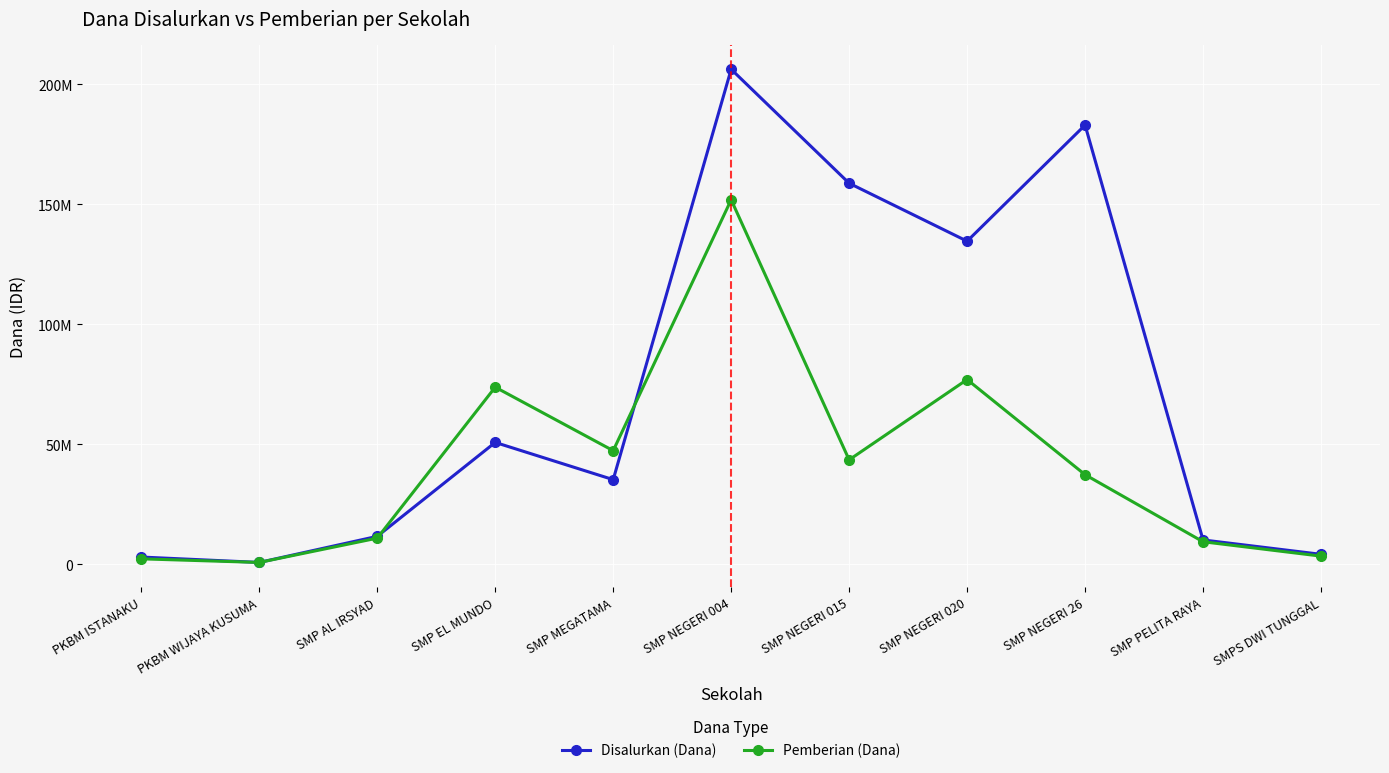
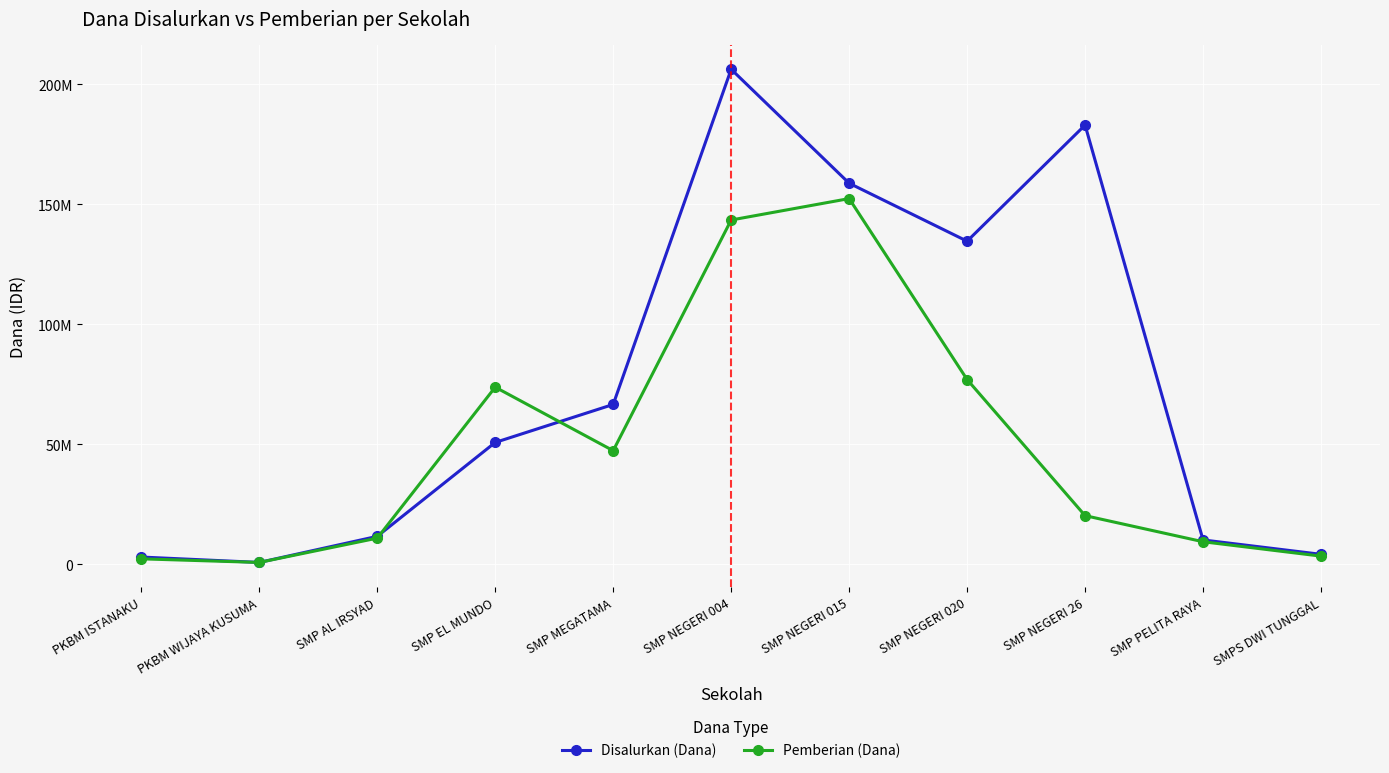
Disalurkan (Dana), SMP MEGATAMA: 35000000 -> 67000000
Pemberian (Dana), SMP NEGERI 004: 152000000 -> 143000000
Pemberian (Dana), SMP NEGERI 015: 44000000 -> 152000000
Pemberian (Dana), SMP NEGERI 26: 37000000 -> 20000000
